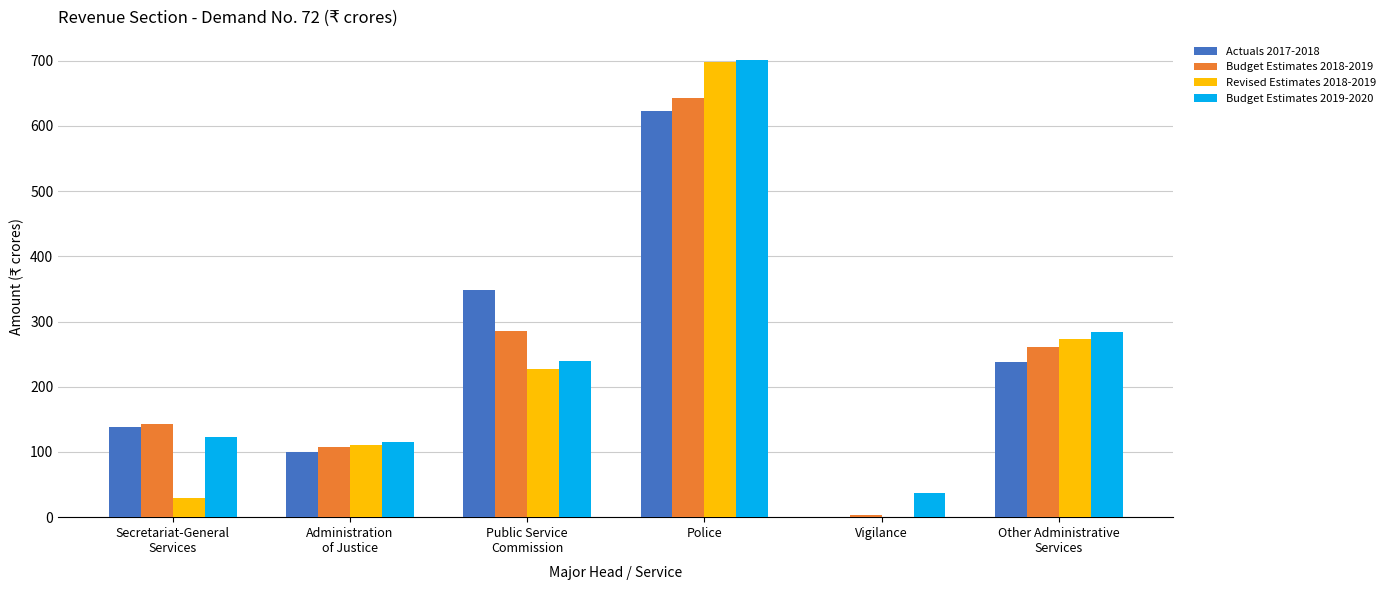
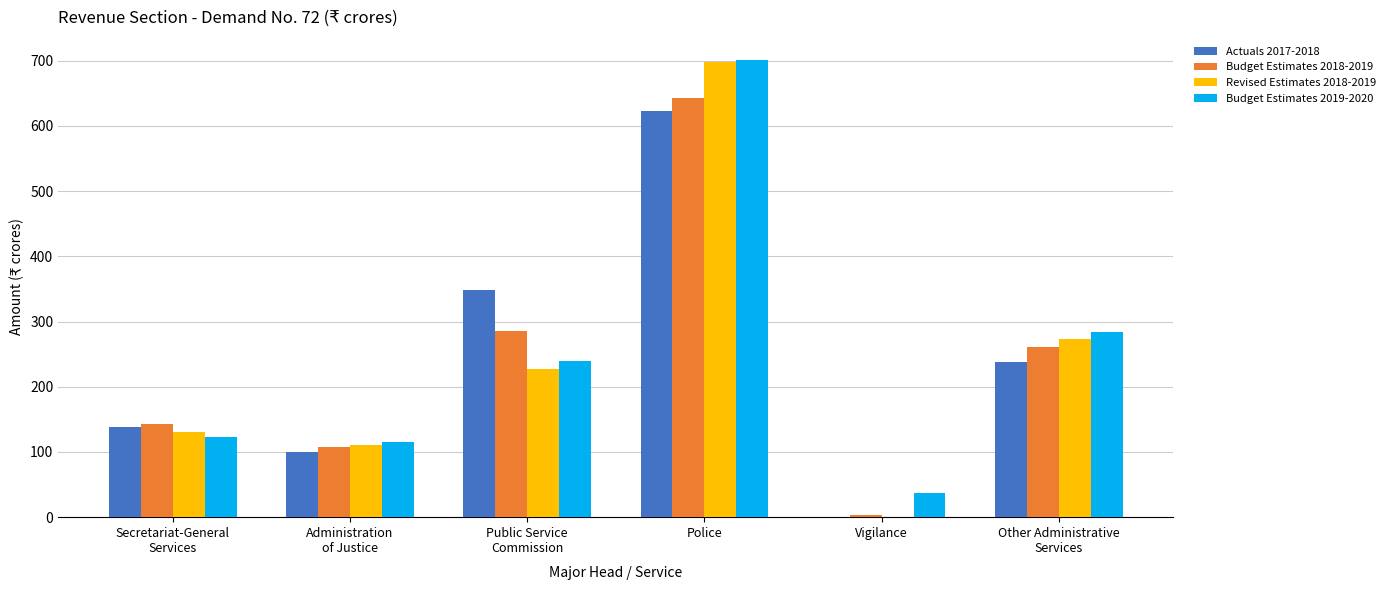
Revised Estimates 2018-2019, Secretariat-General Services: 30 -> 130
